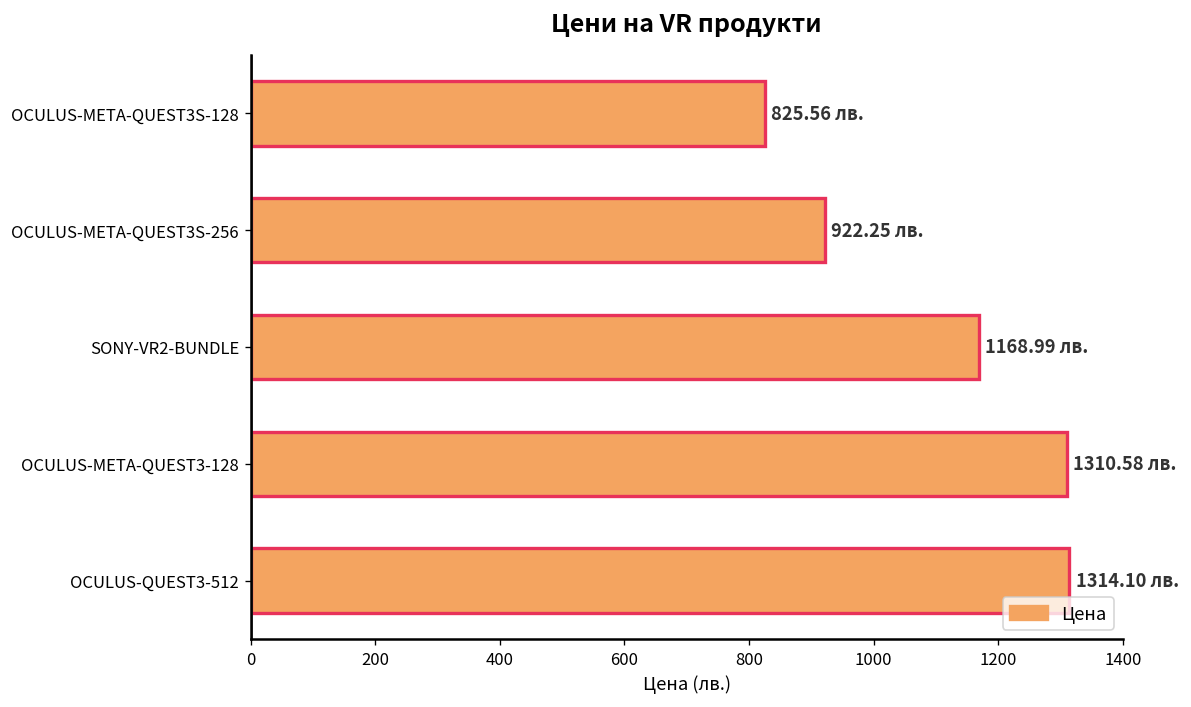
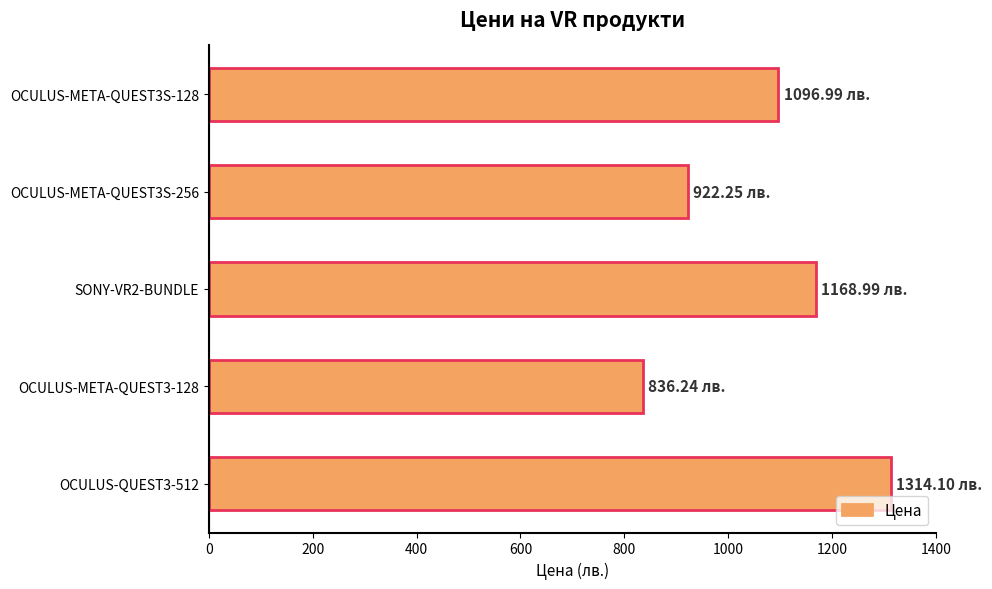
OCULUS-META-QUEST3S-128: 825.56 -> 1096.99
OCULUS-META-QUEST3-128: 1310.58 -> 836.24
